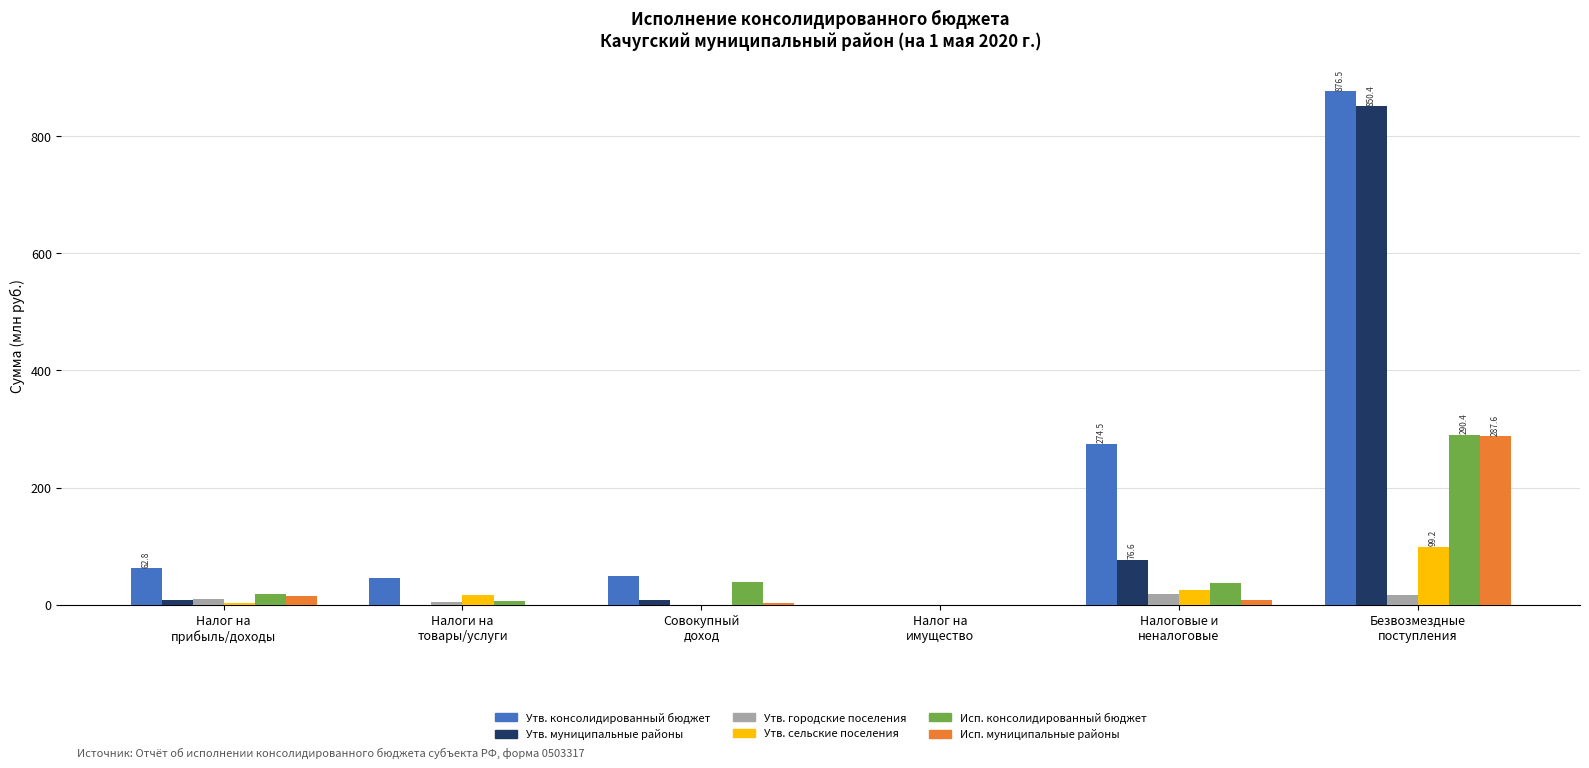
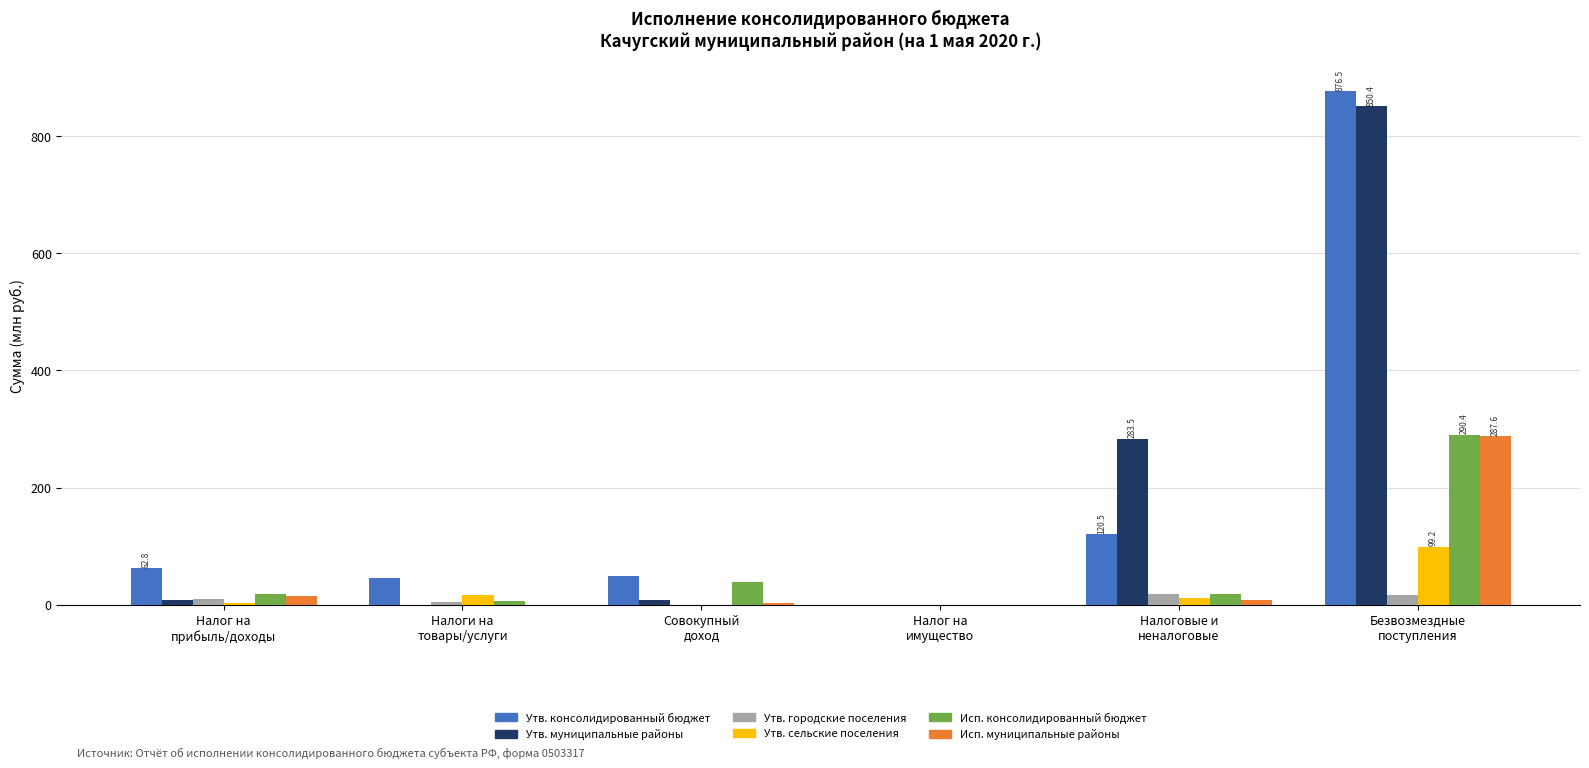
Утв. консолидированный бюджет, Налоговые и неналоговые: 274.5 -> 120.5
Утв. муниципальные районы, Налоговые и неналоговые: 76.6 -> 283.5
Утв. сельские поселения, Налоговые и неналоговые: 30 -> 10
Исп. консолидированный бюджет, Налоговые и неналоговые: 40 -> 20
